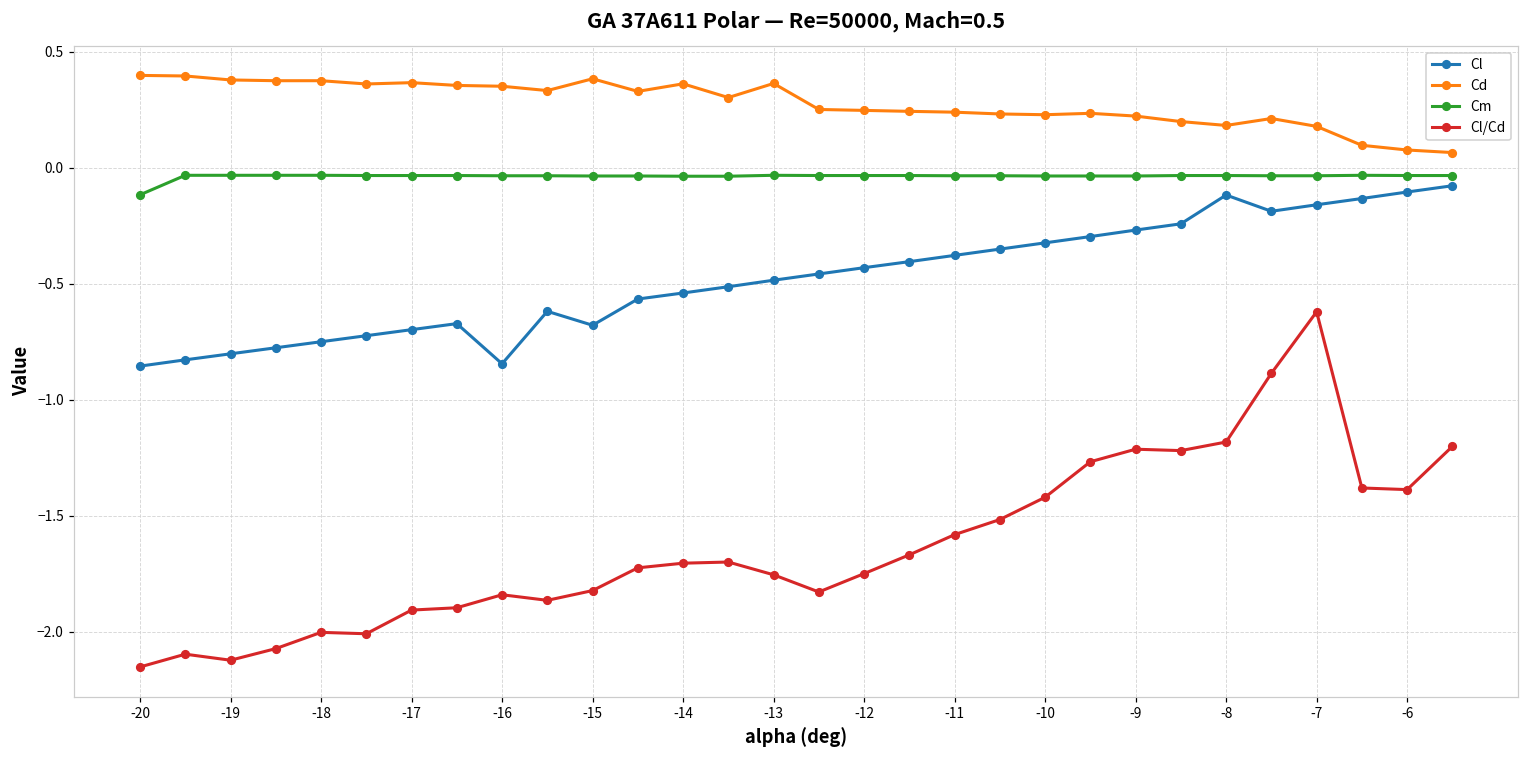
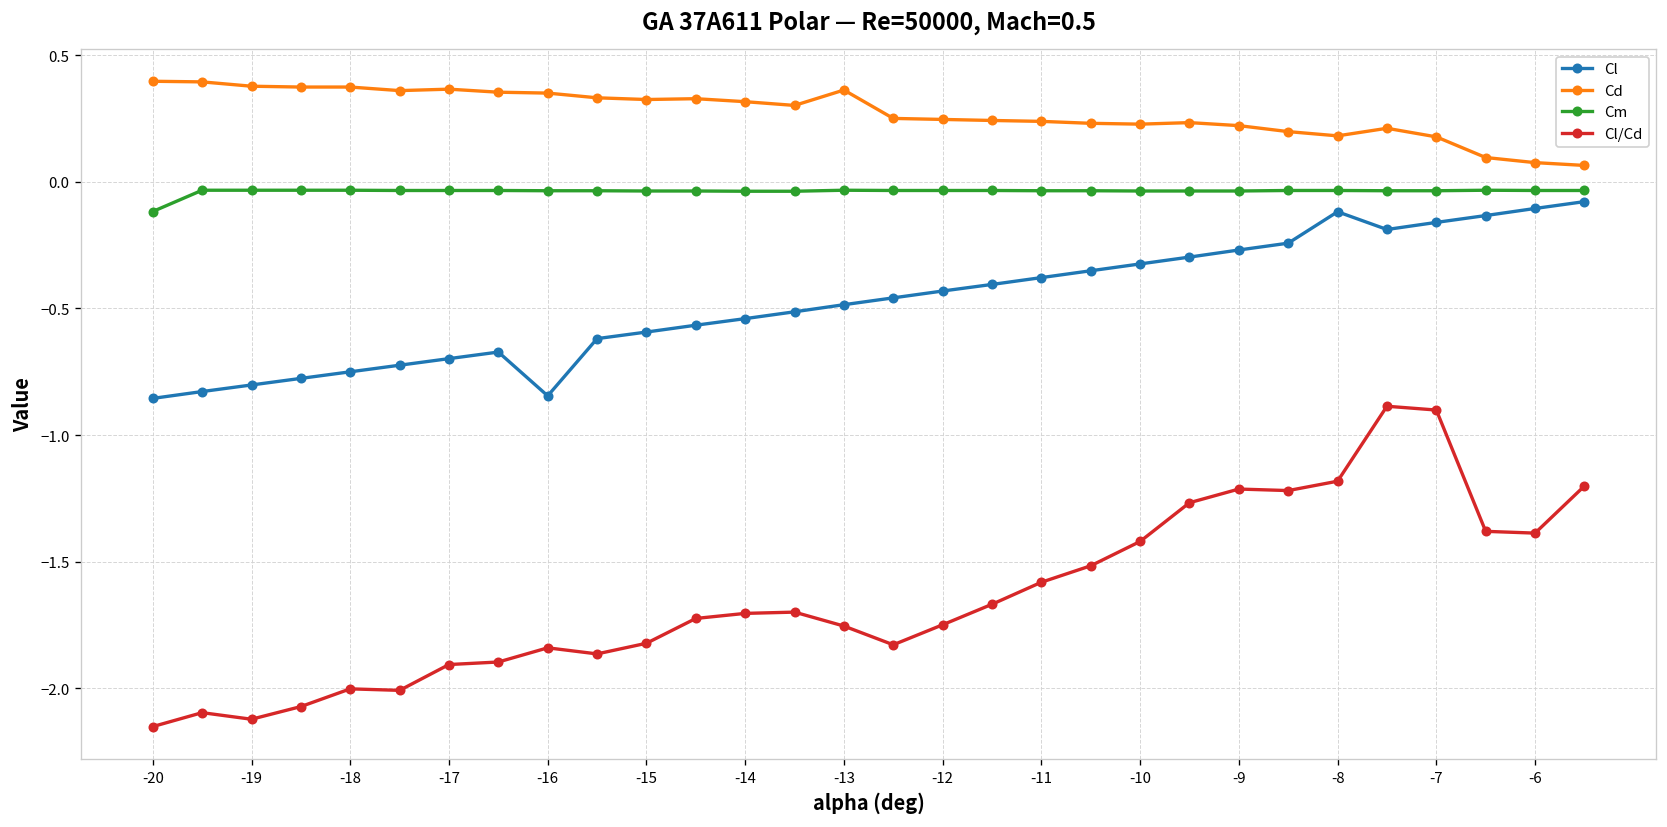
Cl, -15: -0.68 -> -0.59
Cd, -15: 0.38 -> 0.33
Cd, -14: 0.36 -> 0.32
Cl/Cd, -7: -0.62 -> -0.90
